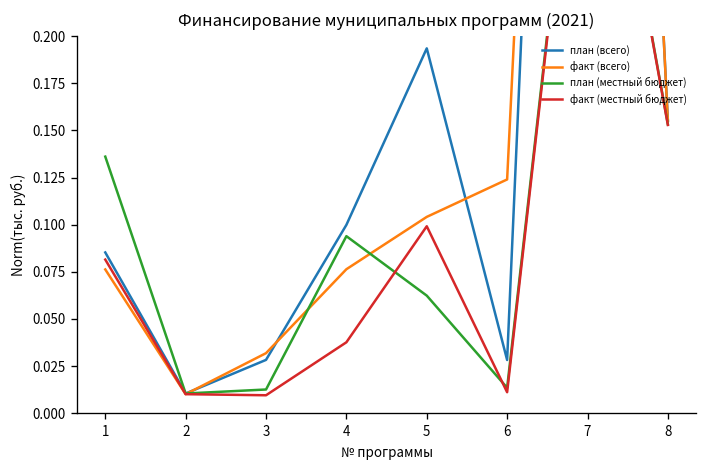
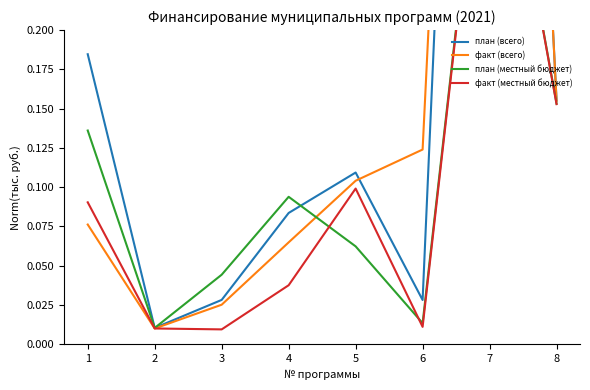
план (всего), 1: 0.085 -> 0.185
факт (местный бюджет), 1: 0.081 -> 0.090
факт (всего), 3: 0.032 -> 0.025
план (местный бюджет), 3: 0.013 -> 0.044
план (всего), 4: 0.100 -> 0.084
факт (всего), 4: 0.076 -> 0.065
план (всего), 5: 0.193 -> 0.109
